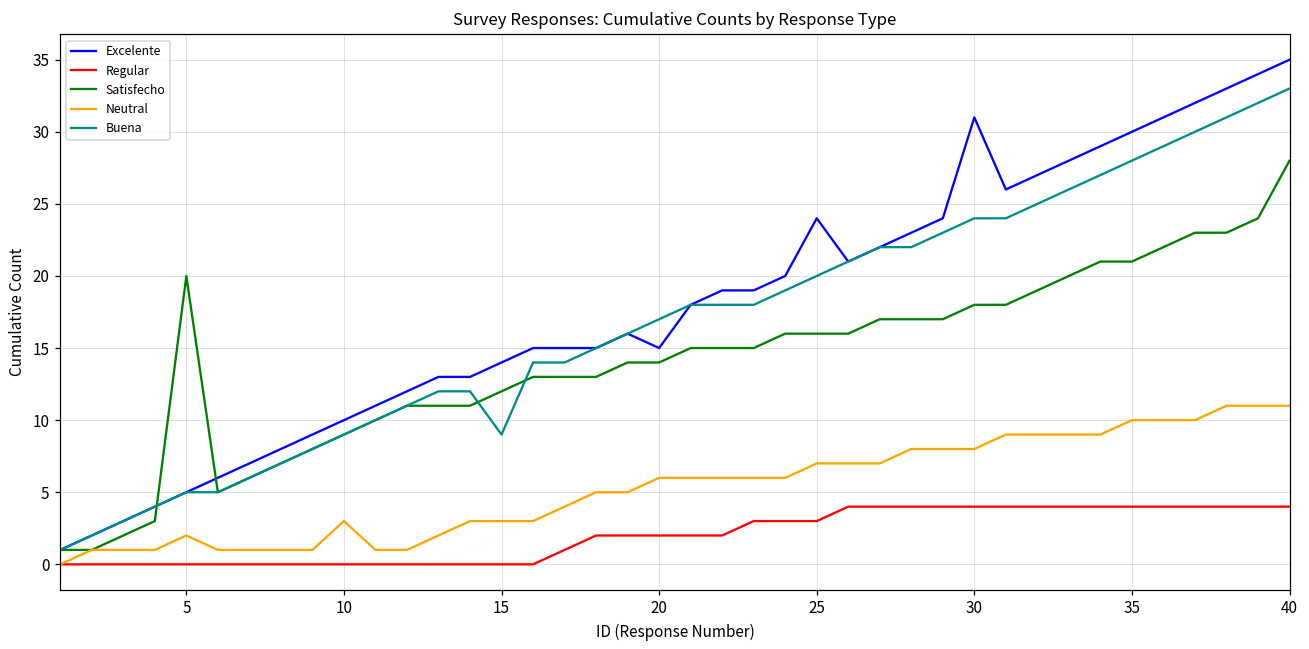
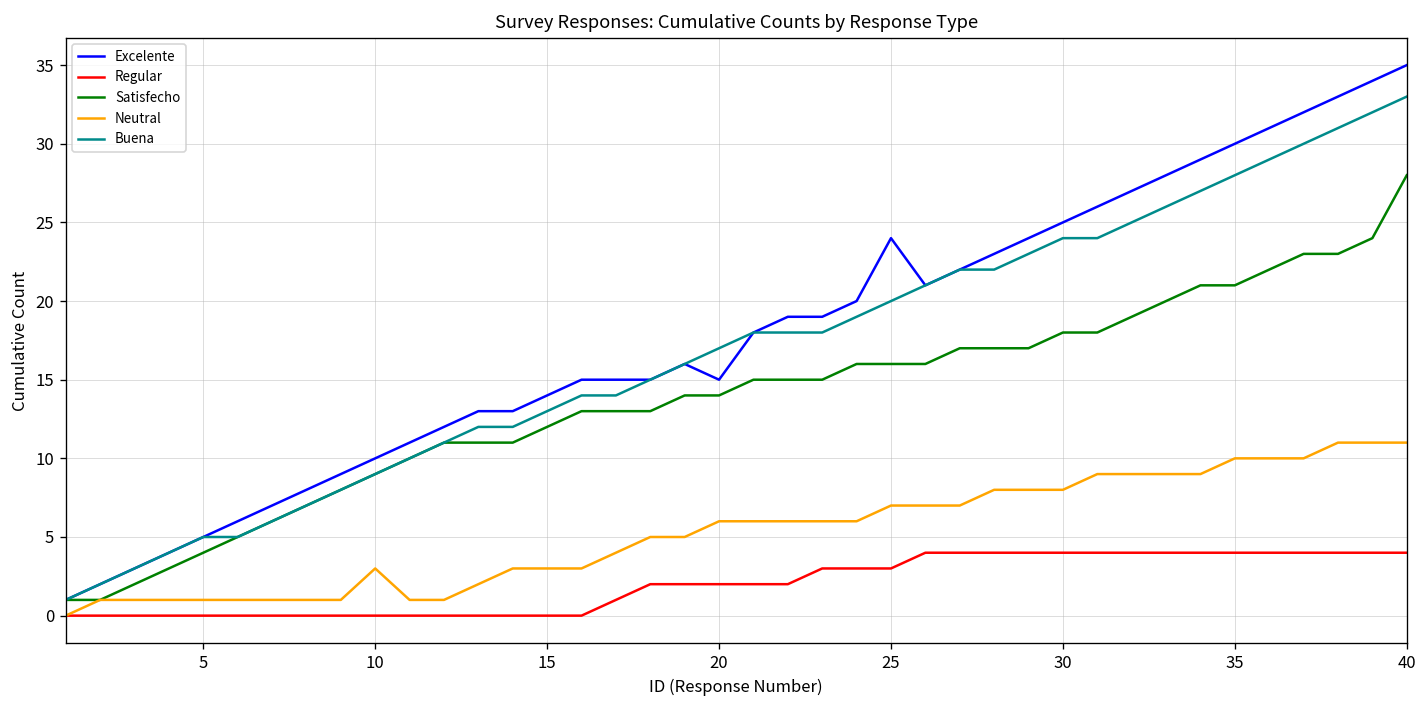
Satisfecho, 5: 20 -> 4
Neutral, 5: 2 -> 1
Buena, 15: 9 -> 13
Excelente, 30: 31 -> 25
